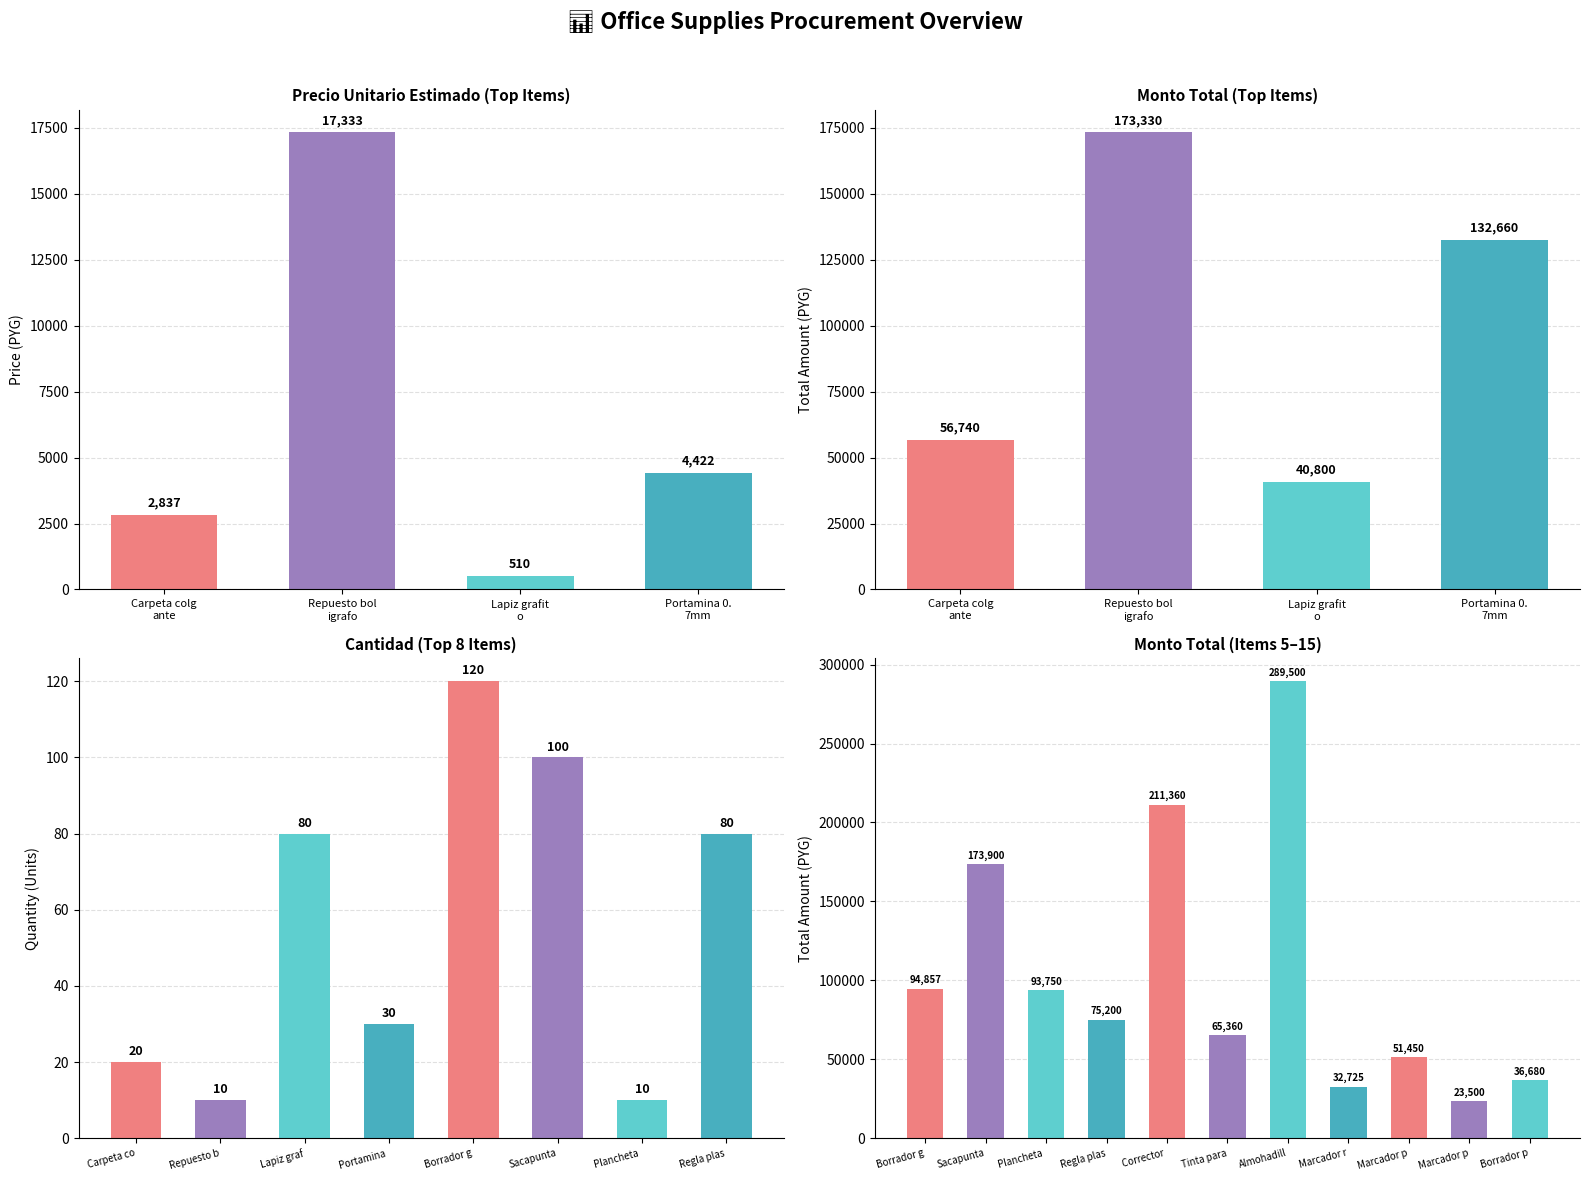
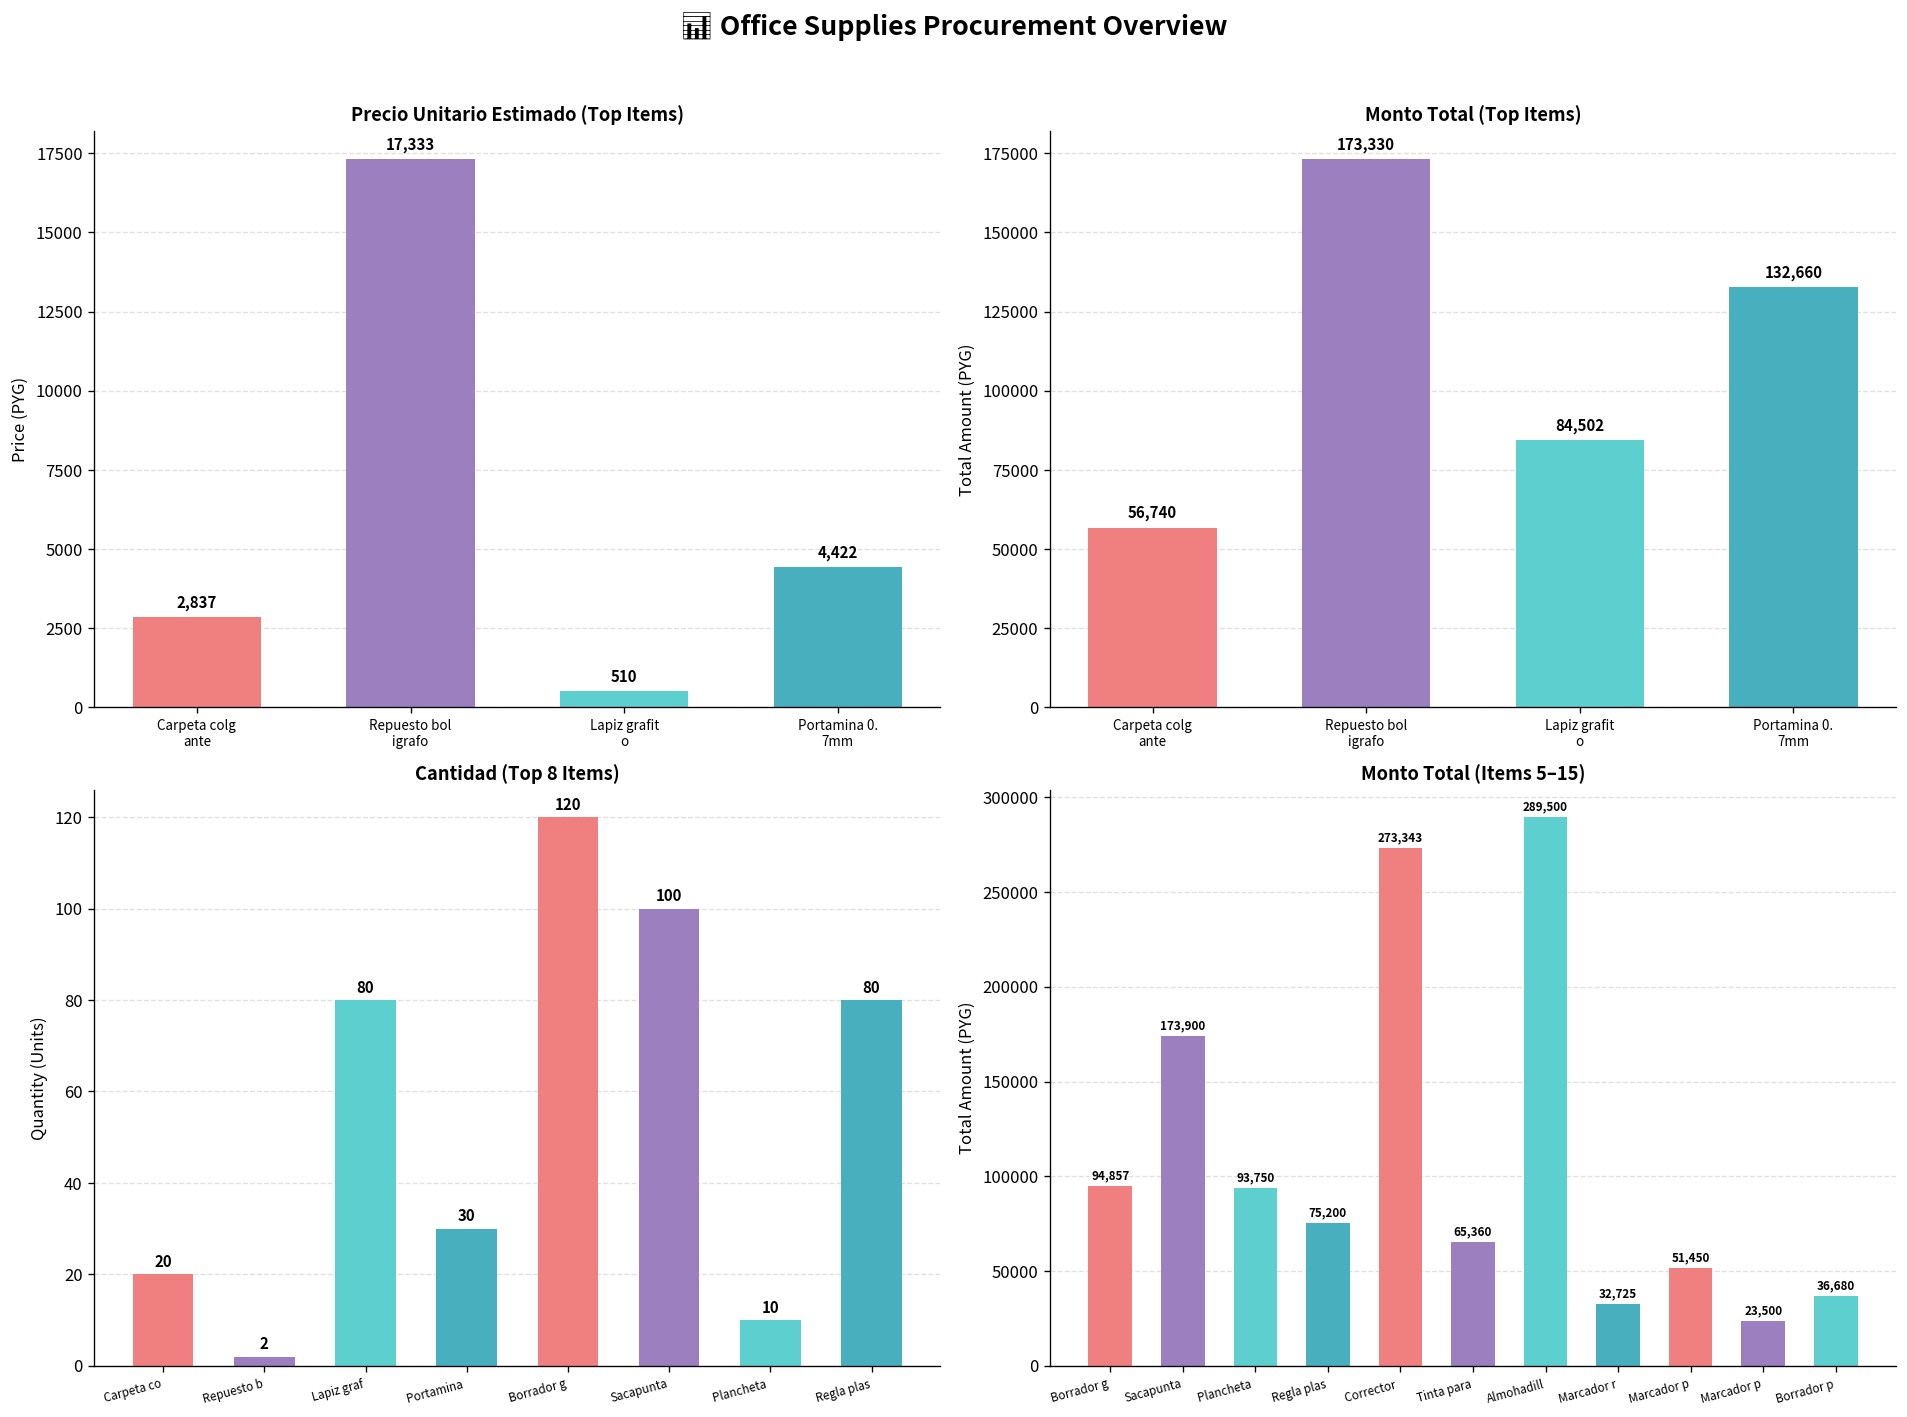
Monto Total (Top Items), Lapiz grafit o: 40,800 -> 84,502
Cantidad (Top 8 Items), Repuesto b: 10 -> 2
Monto Total (Items 5–15), Corrector: 211,360 -> 273,343
